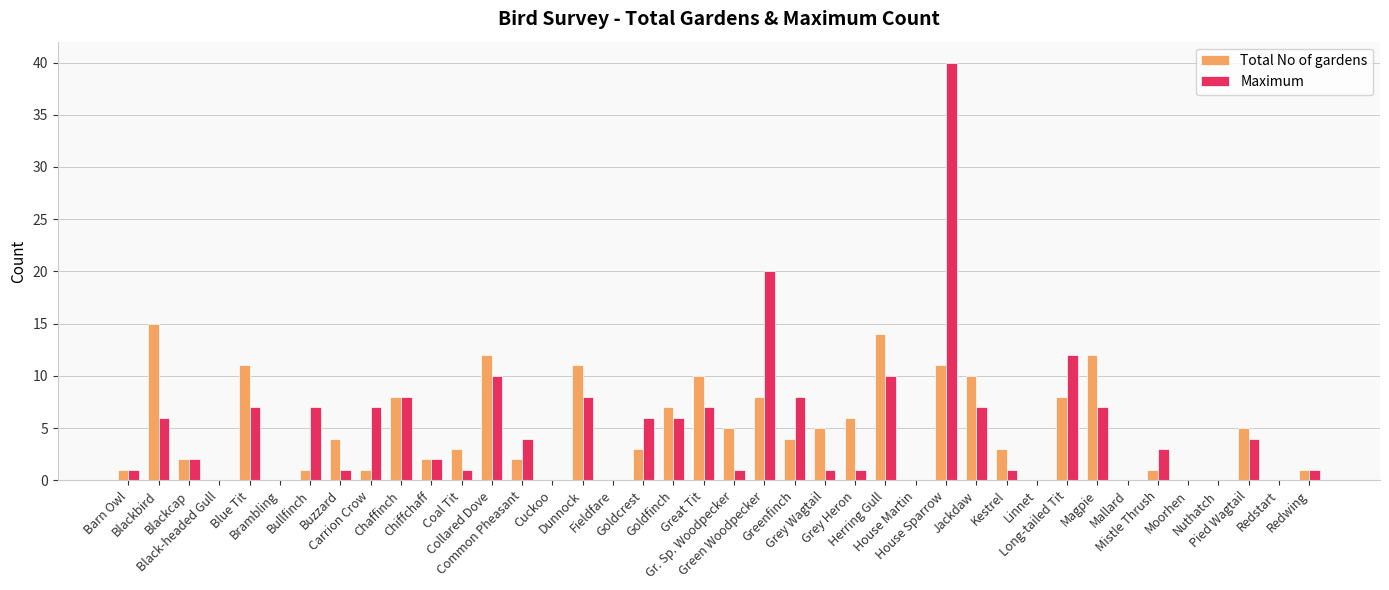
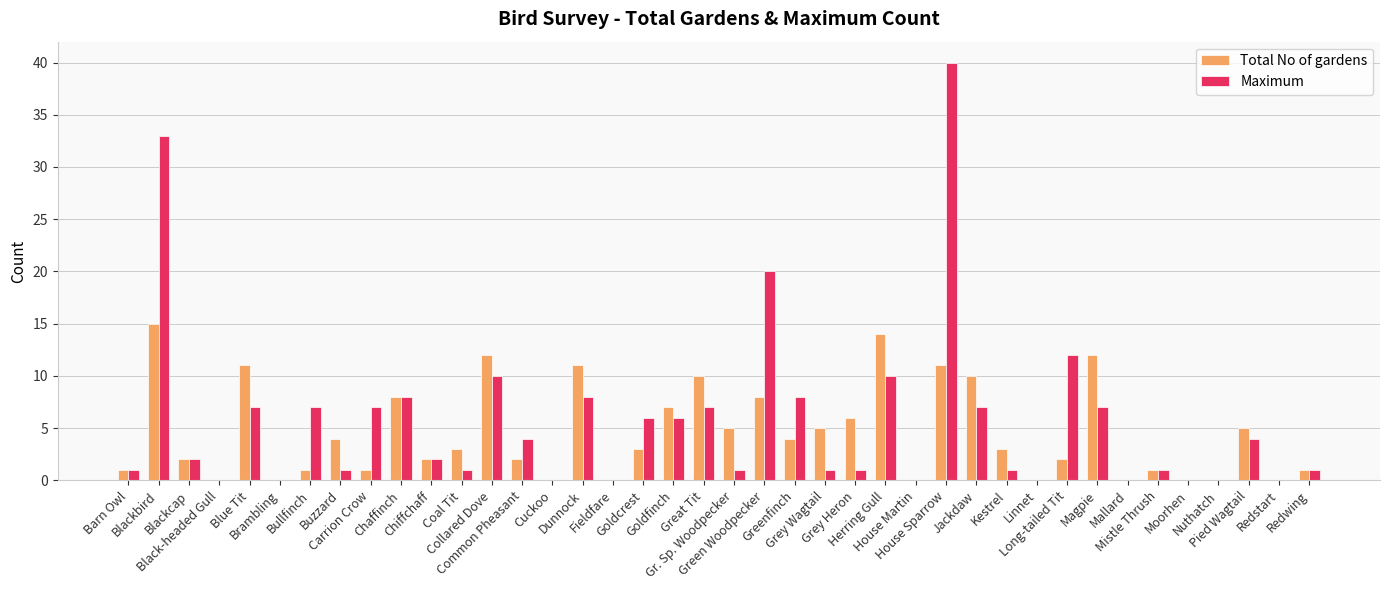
Maximum, Blackbird: 6 -> 33
Total No of gardens, Long-tailed Tit: 8 -> 2
Maximum, Mistle Thrush: 3 -> 1
